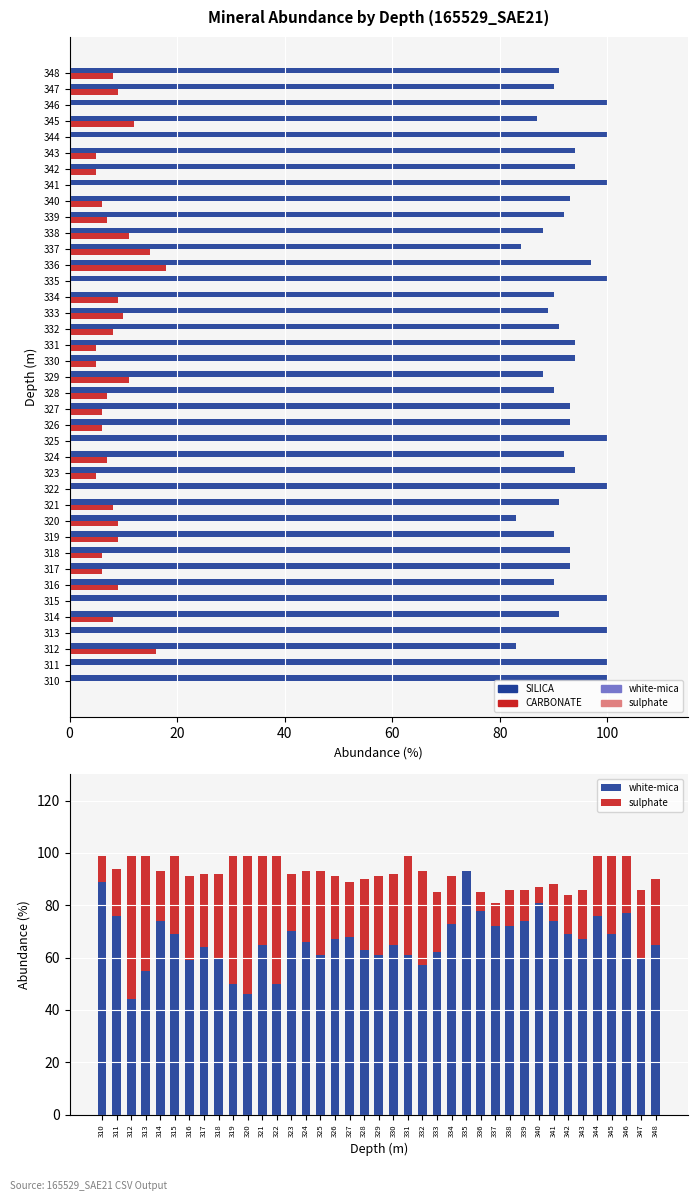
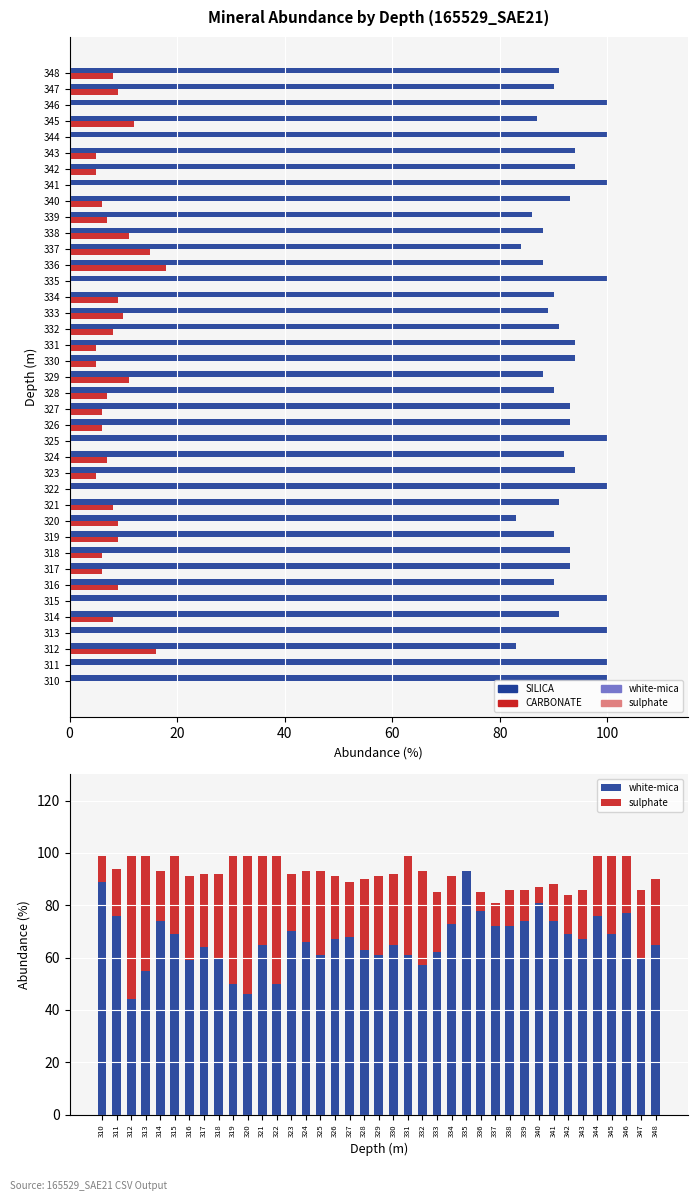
Mineral Abundance by Depth (165529_SAE21), SILICA, 339: 92 -> 86
Mineral Abundance by Depth (165529_SAE21), SILICA, 336: 97 -> 88
